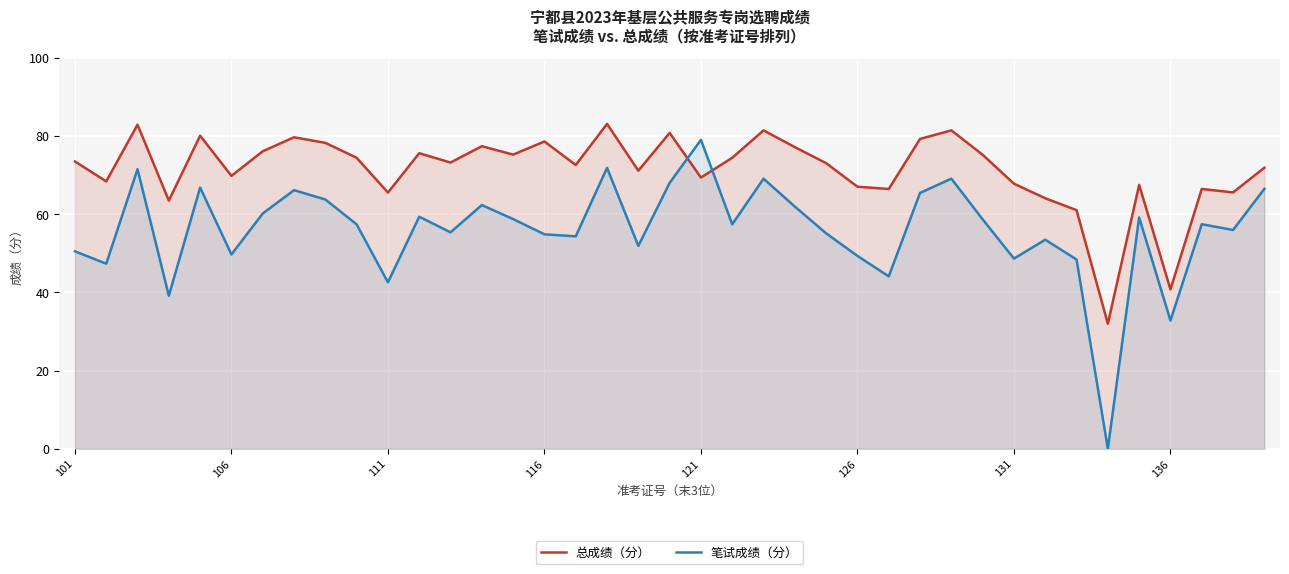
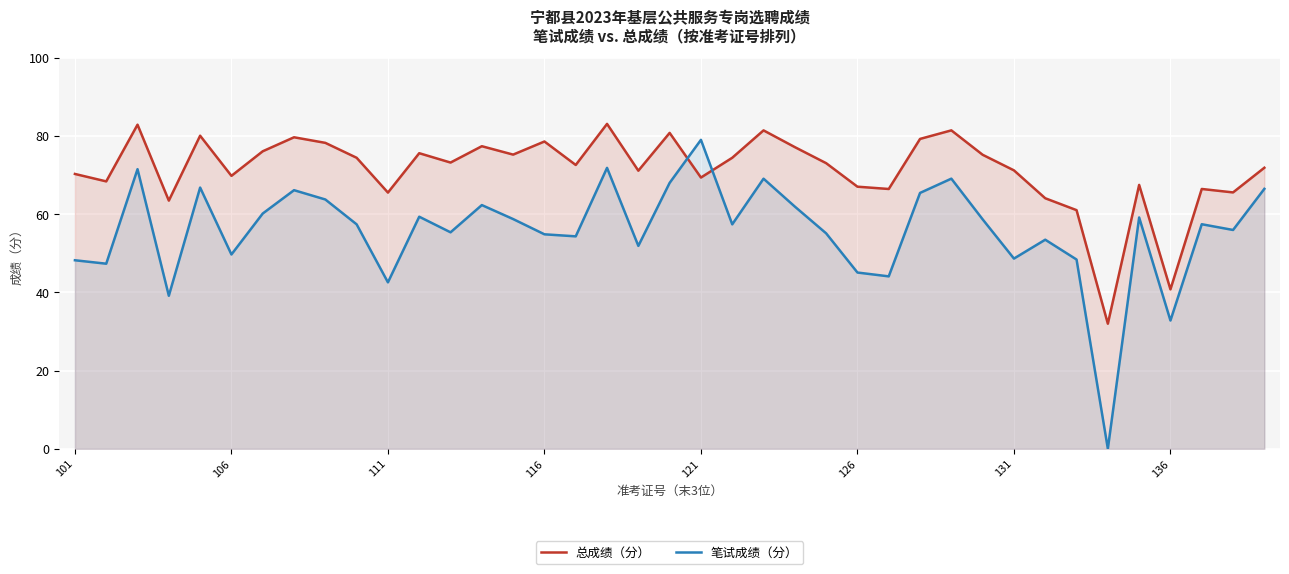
总成绩（分）, 101: 74 -> 70
笔试成绩（分）, 101: 51 -> 48
笔试成绩（分）, 126: 49 -> 45
总成绩（分）, 131: 68 -> 71
